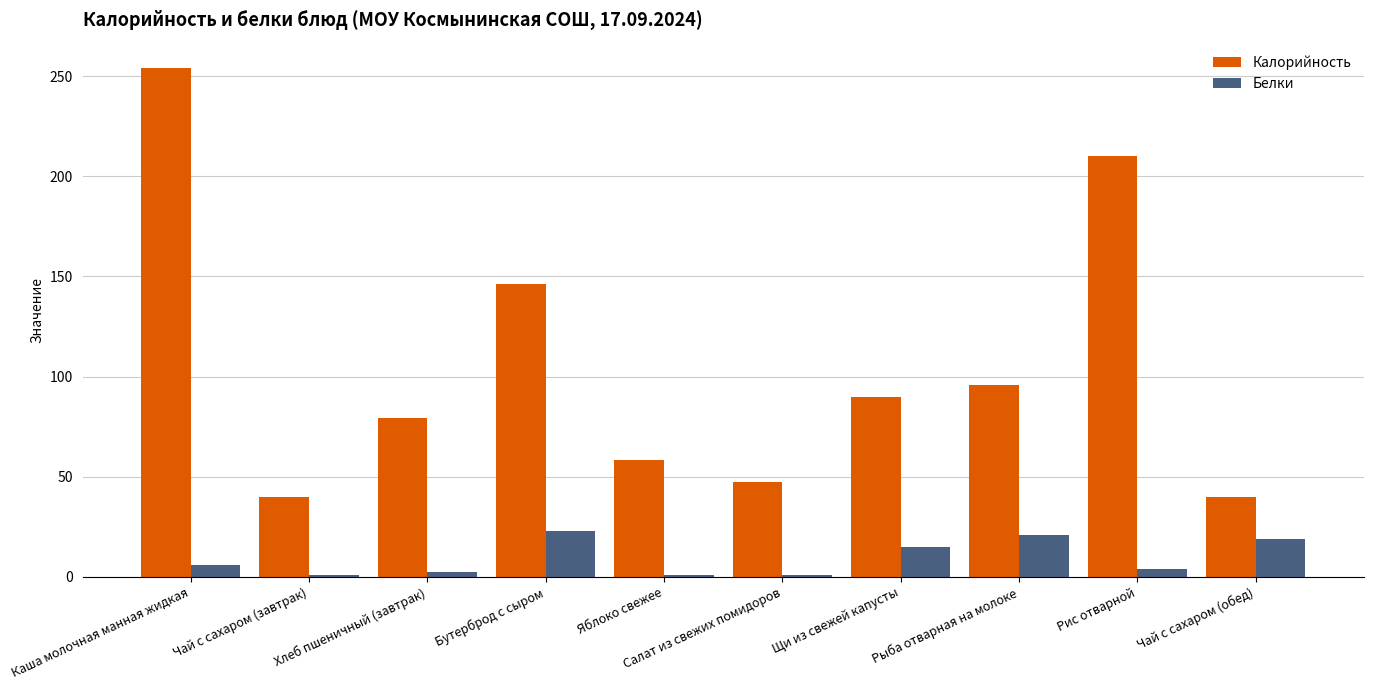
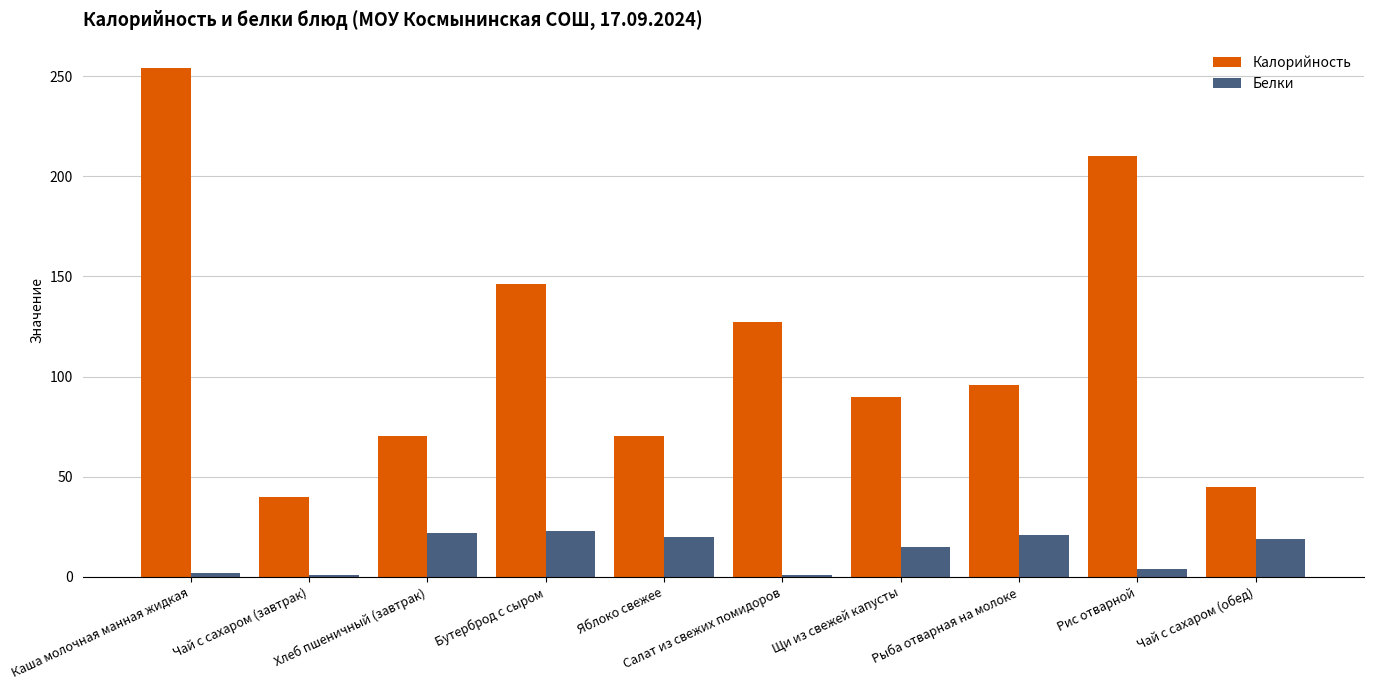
Белки, Каша молочная манная жидкая: 6 -> 2
Калорийность, Хлеб пшеничный (завтрак): 79 -> 70
Белки, Хлеб пшеничный (завтрак): 2 -> 22
Калорийность, Яблоко свежее: 58 -> 71
Белки, Яблоко свежее: 1 -> 20
Калорийность, Салат из свежих помидоров: 47 -> 127
Калорийность, Чай с сахаром (обед): 40 -> 45
